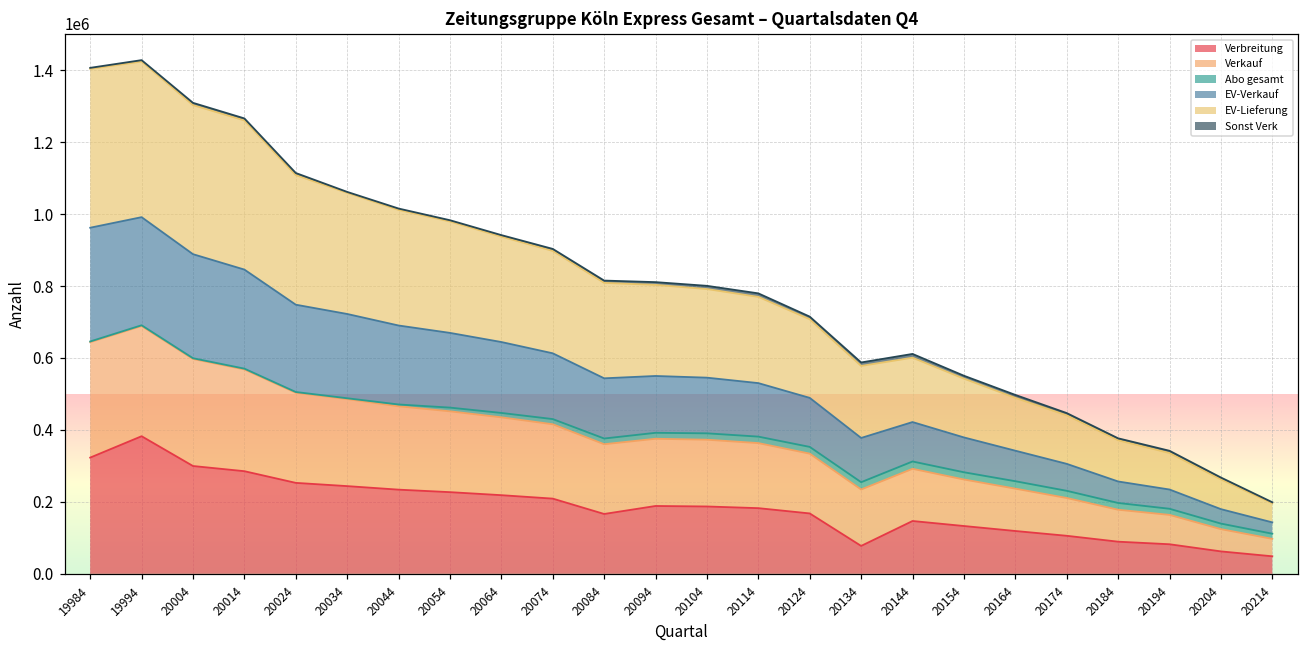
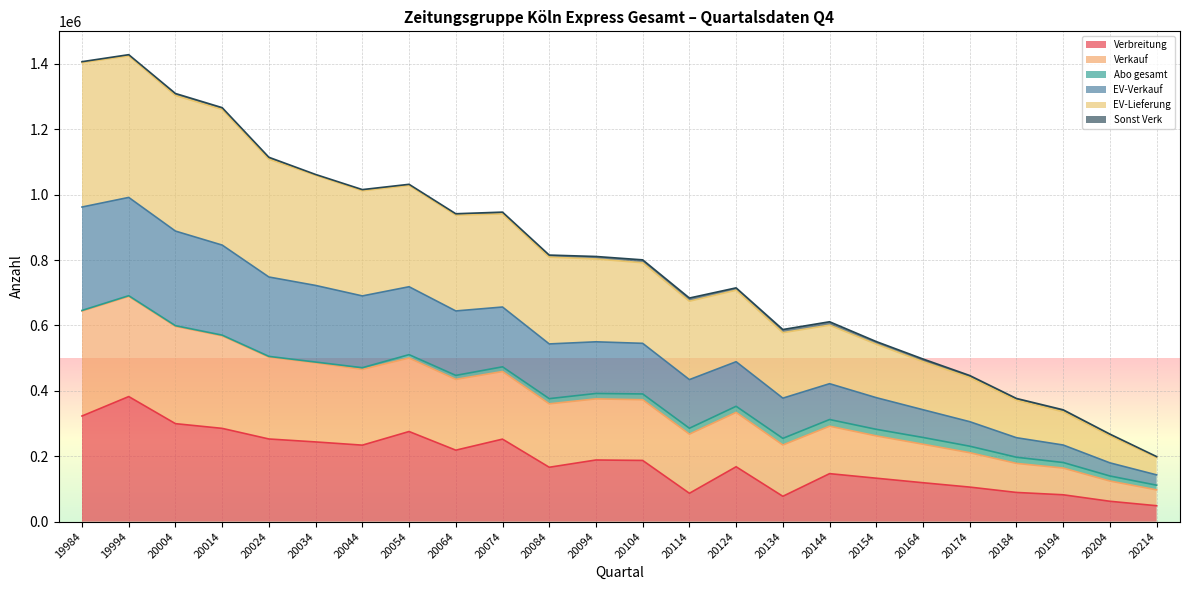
Verbreitung, 20054: 230000 -> 280000
Verbreitung, 20074: 210000 -> 250000
Verbreitung, 20114: 180000 -> 90000
